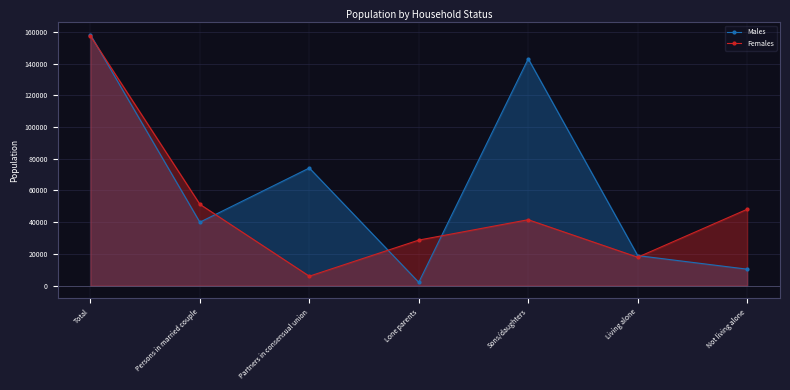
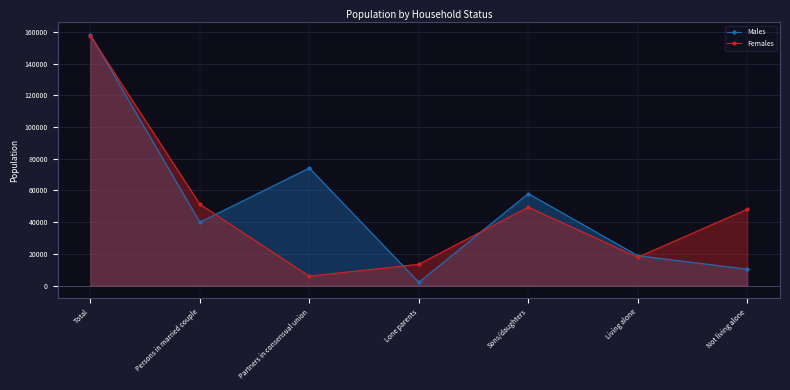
Females, Lone parents: 29000 -> 14000
Males, Sons/daughters: 143000 -> 58000
Females, Sons/daughters: 42000 -> 49000
